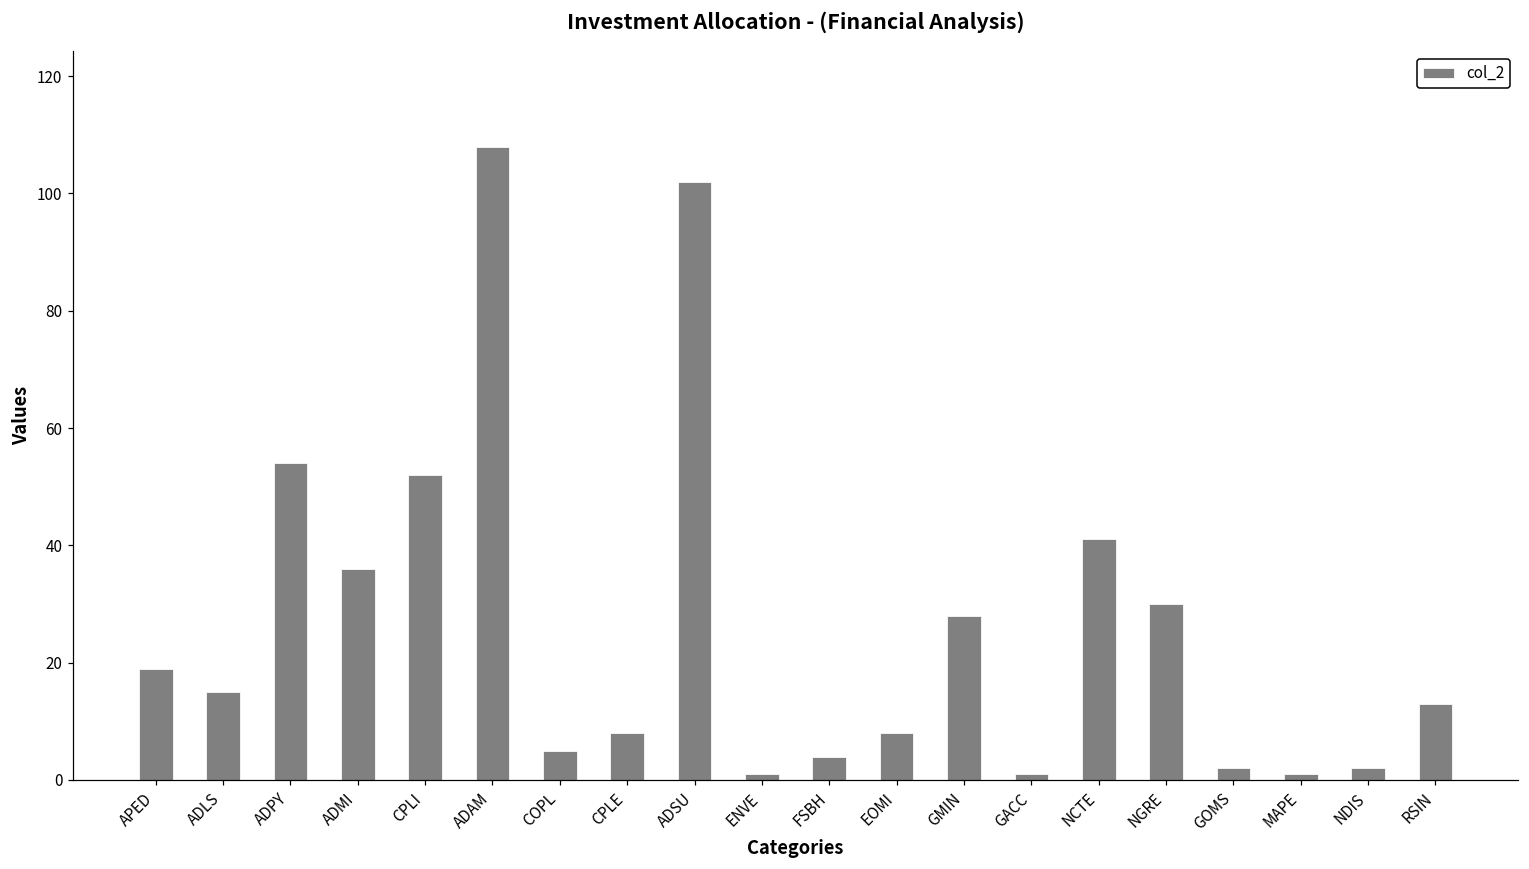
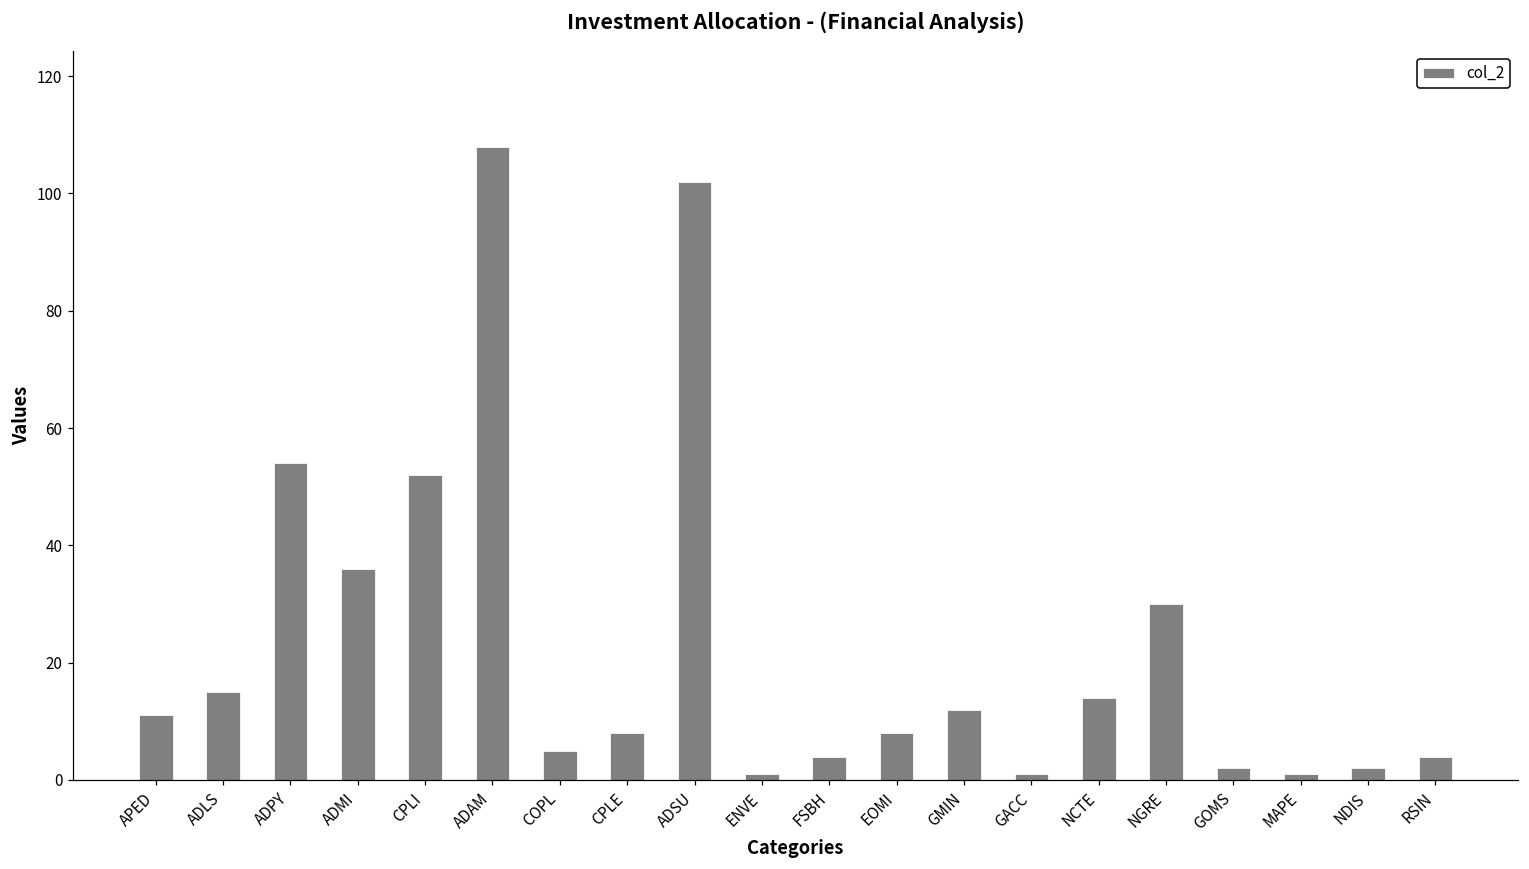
APED: 19 -> 11
GMIN: 28 -> 12
NCTE: 41 -> 14
RSIN: 13 -> 4
